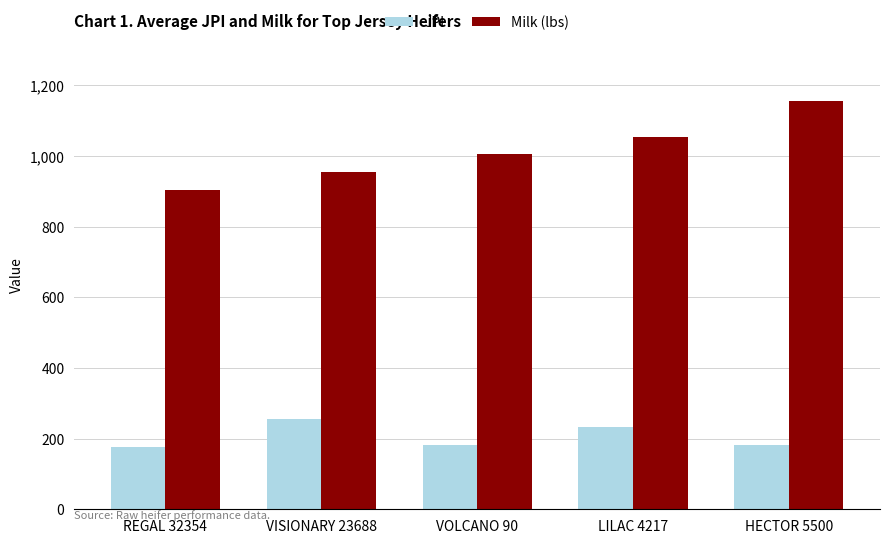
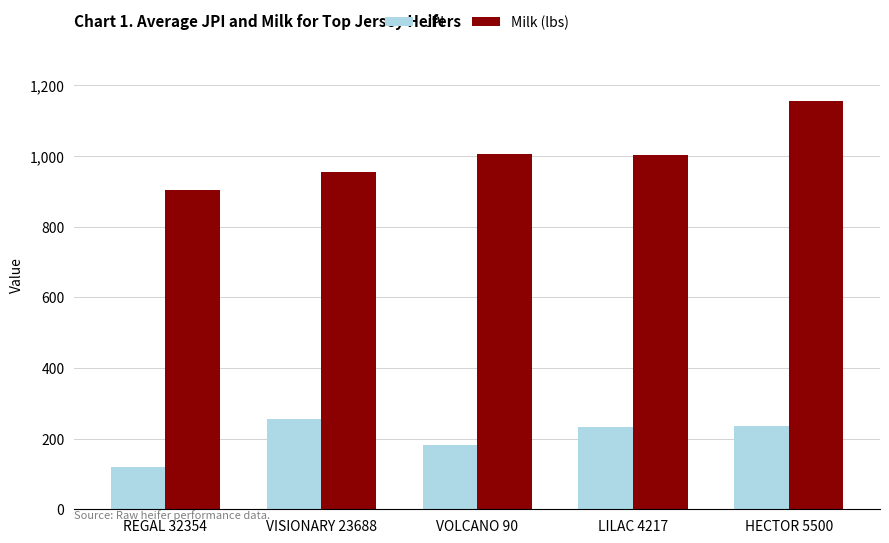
JPI, REGAL 32354: 180 -> 120
Milk (lbs), LILAC 4217: 1,050 -> 1,000
JPI, HECTOR 5500: 180 -> 240
